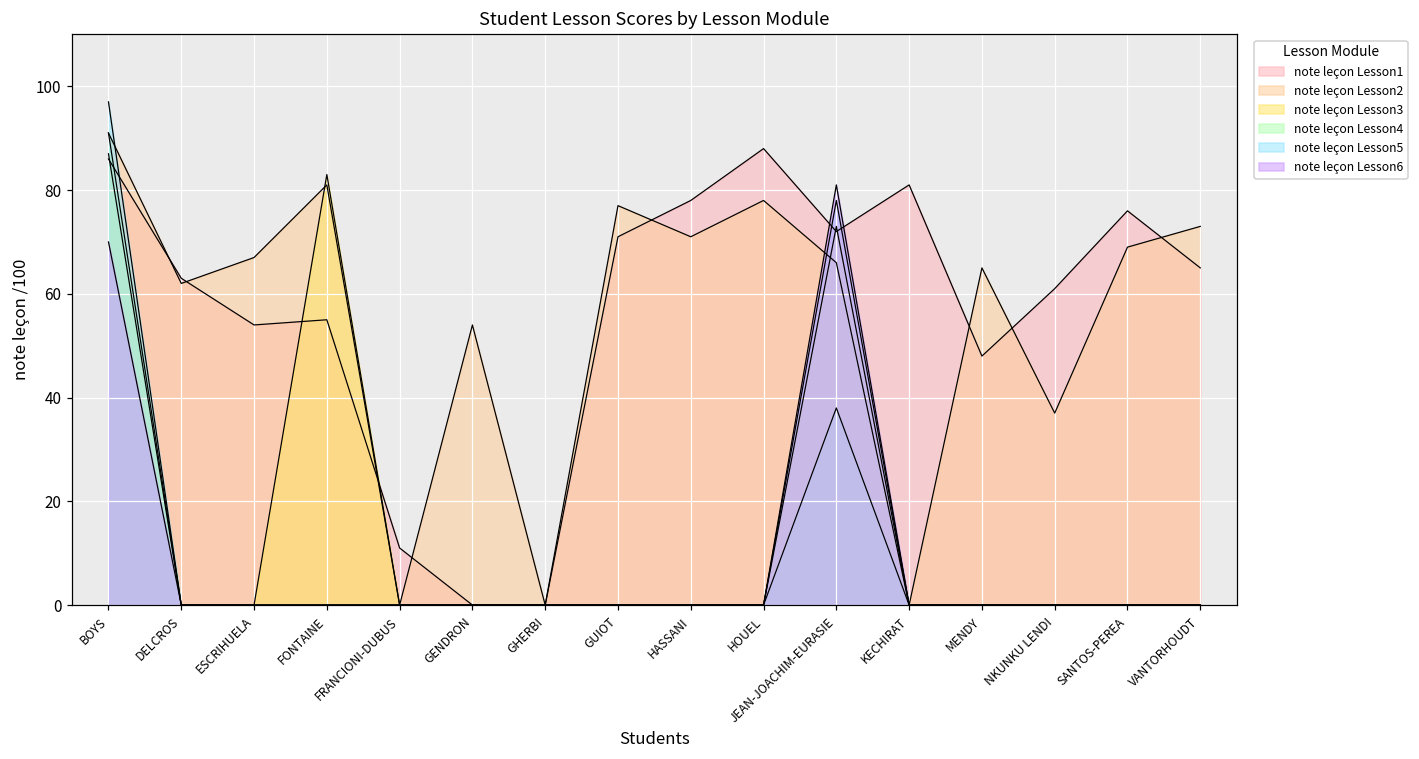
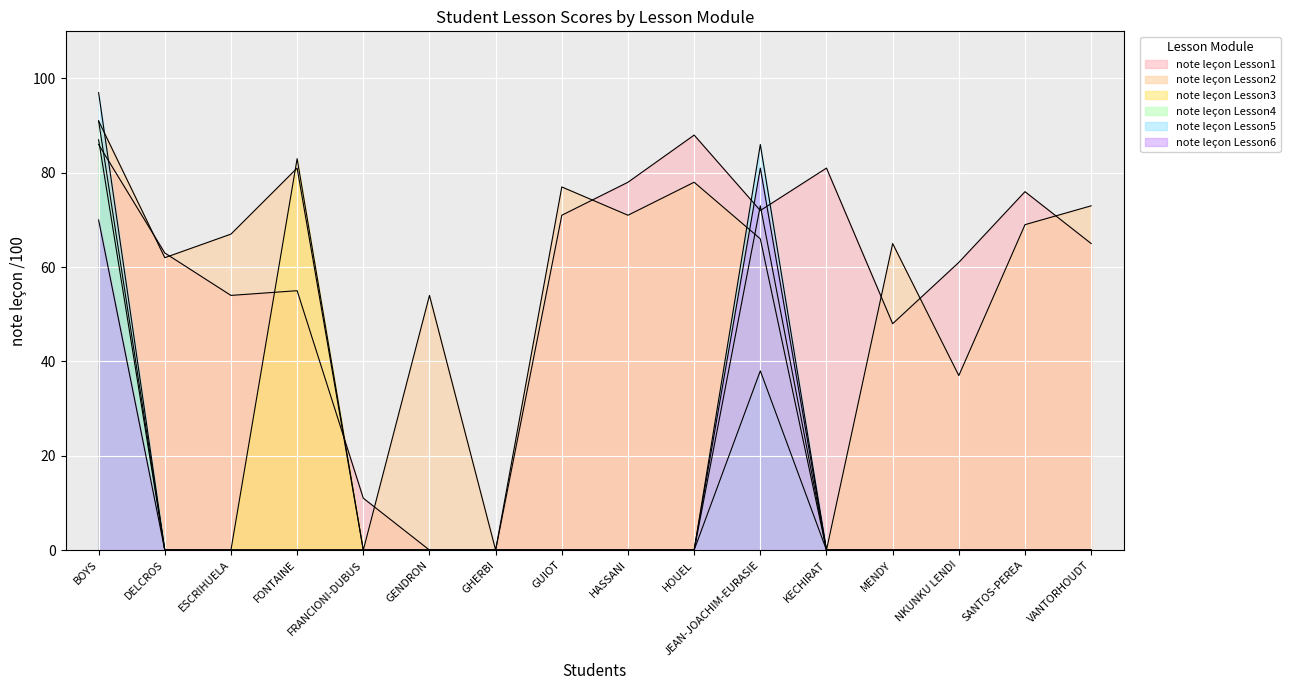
note leçon Lesson5, JEAN-JOACHIM-EURASIE: 78 -> 86
